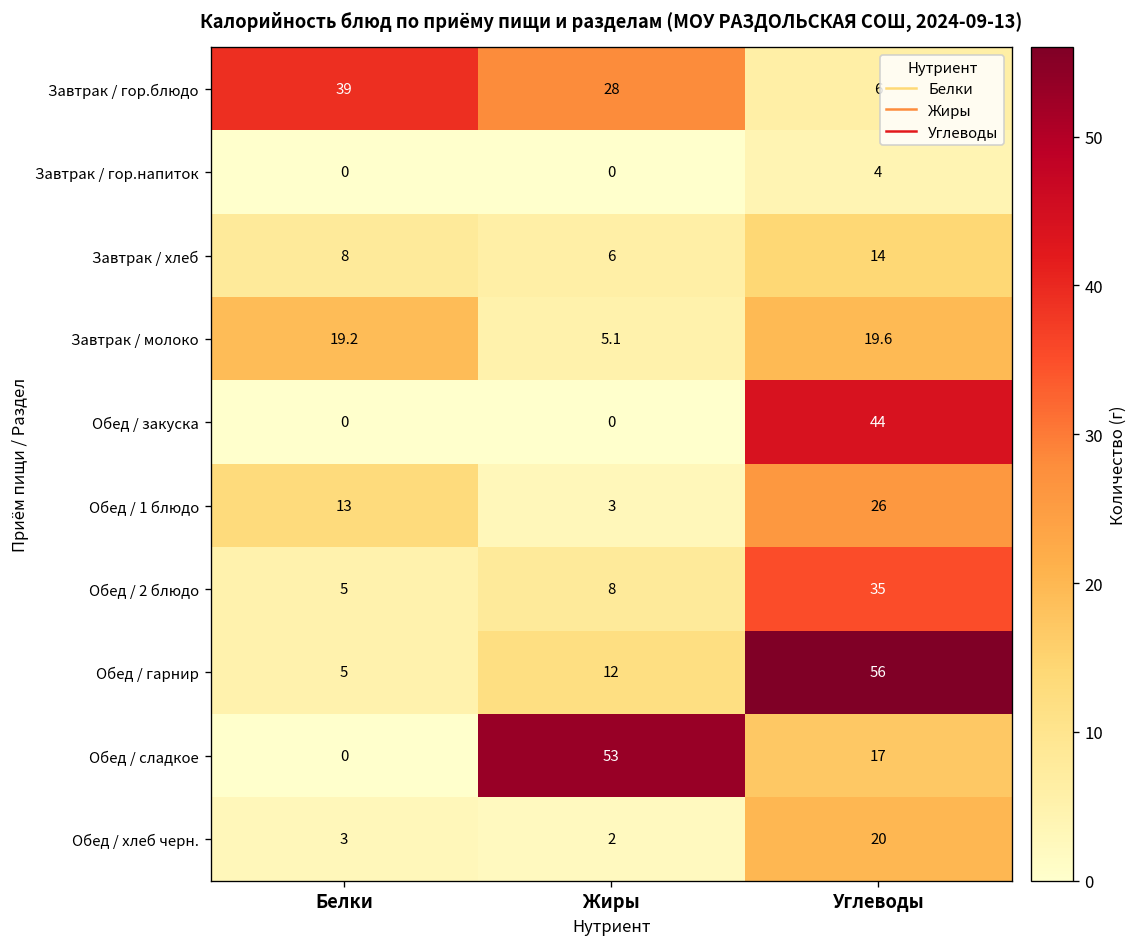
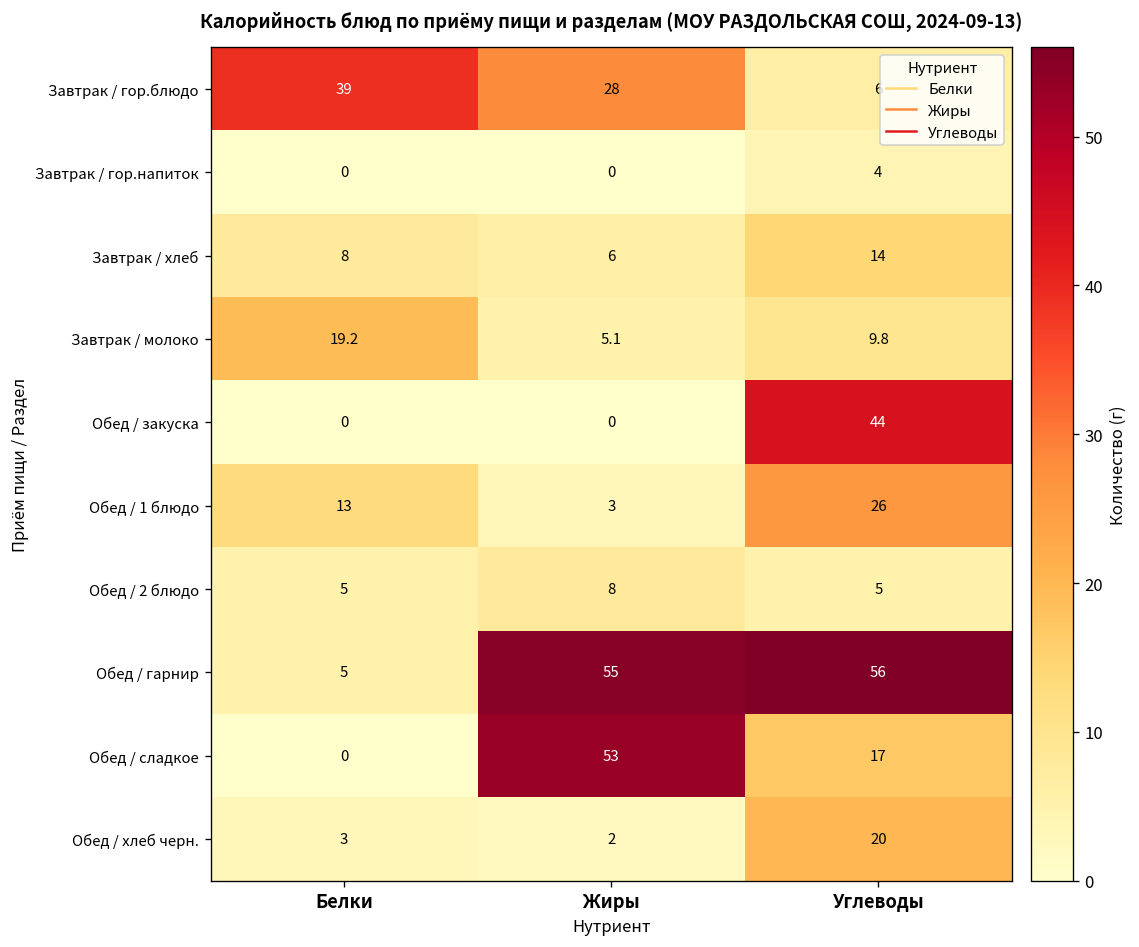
Завтрак / молоко, Углеводы: 19.6 -> 9.8
Обед / 2 блюдо, Углеводы: 35 -> 5
Обед / гарнир, Жиры: 12 -> 55
